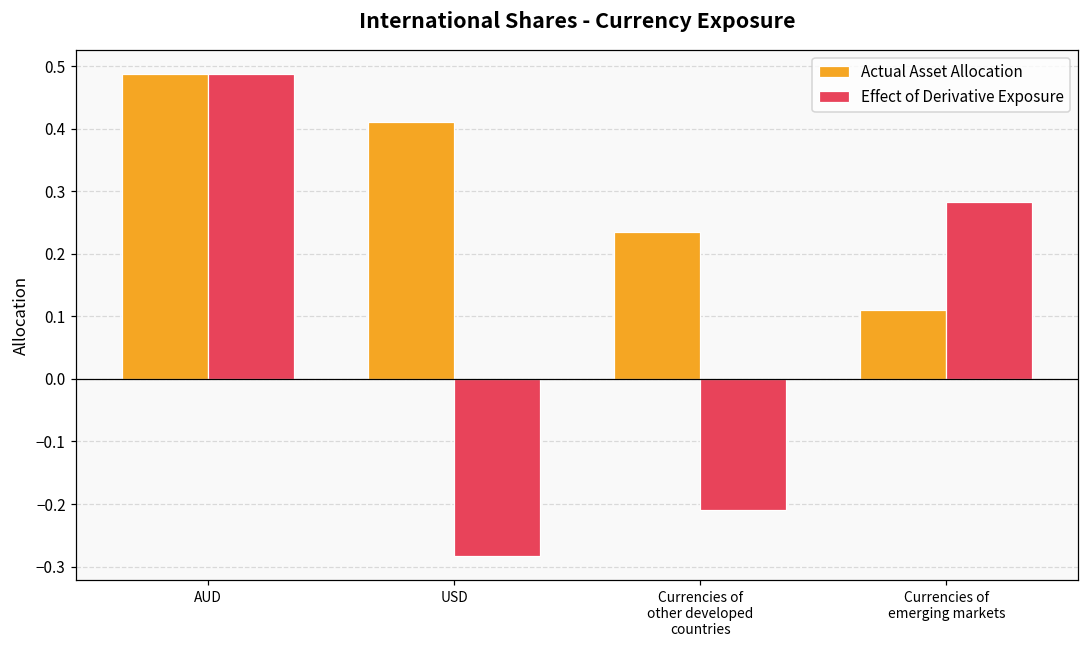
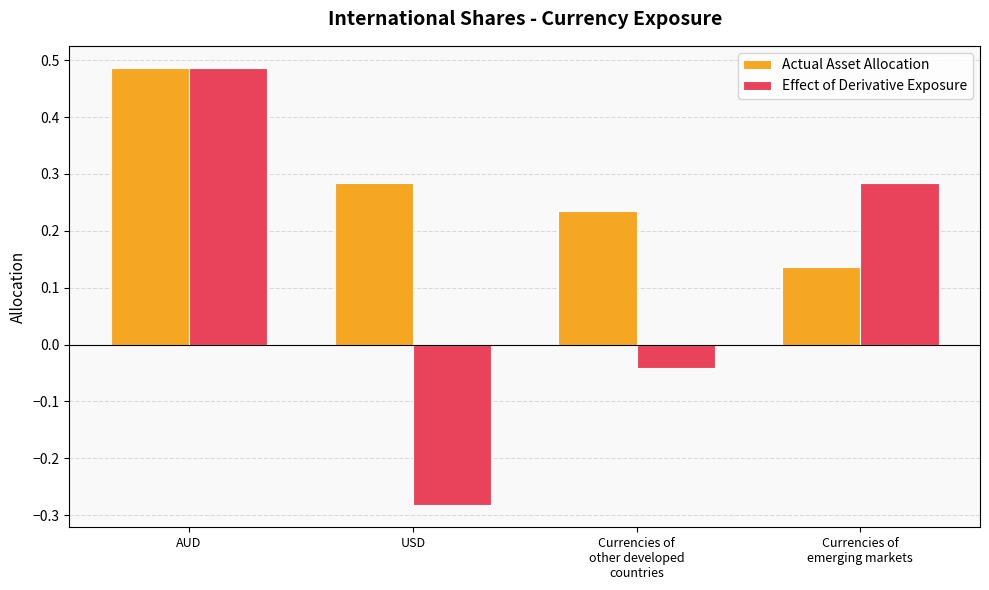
Actual Asset Allocation, USD: 0.41 -> 0.28
Effect of Derivative Exposure, Currencies of other developed countries: -0.21 -> -0.04
Actual Asset Allocation, Currencies of emerging markets: 0.11 -> 0.14
